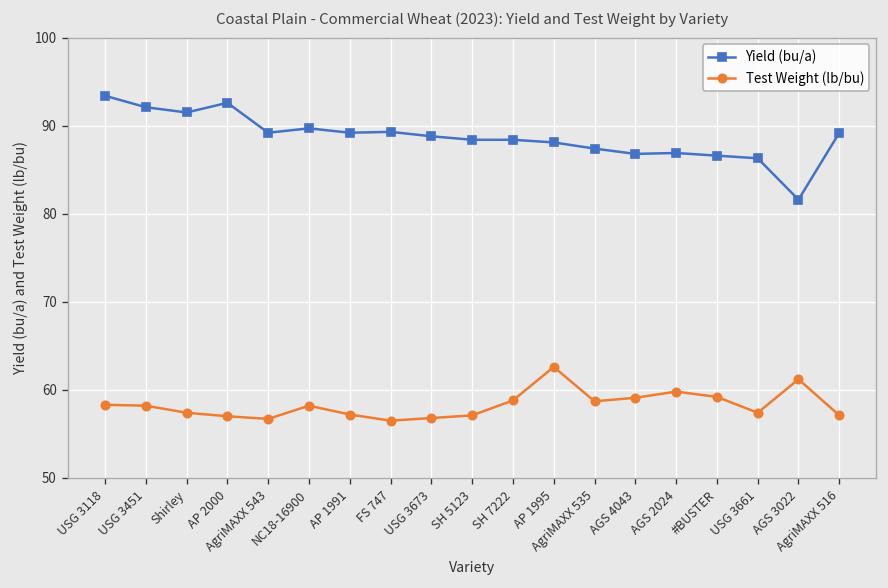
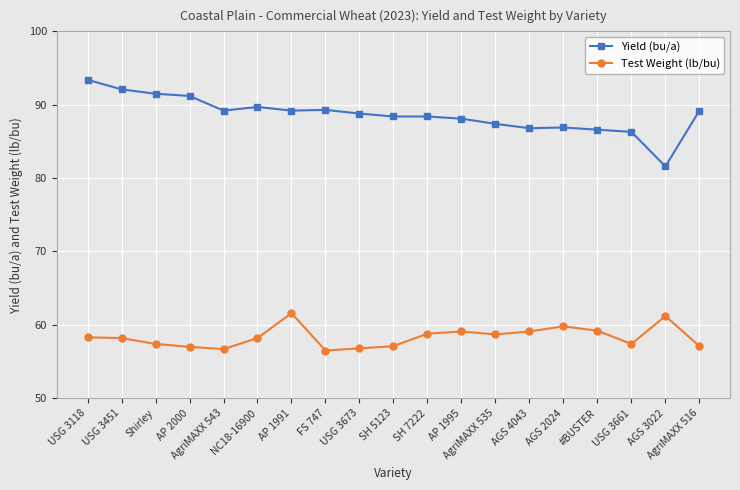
Yield (bu/a), AP 2000: 93 -> 91
Test Weight (lb/bu), AP 1991: 57 -> 62
Test Weight (lb/bu), AP 1995: 63 -> 59
